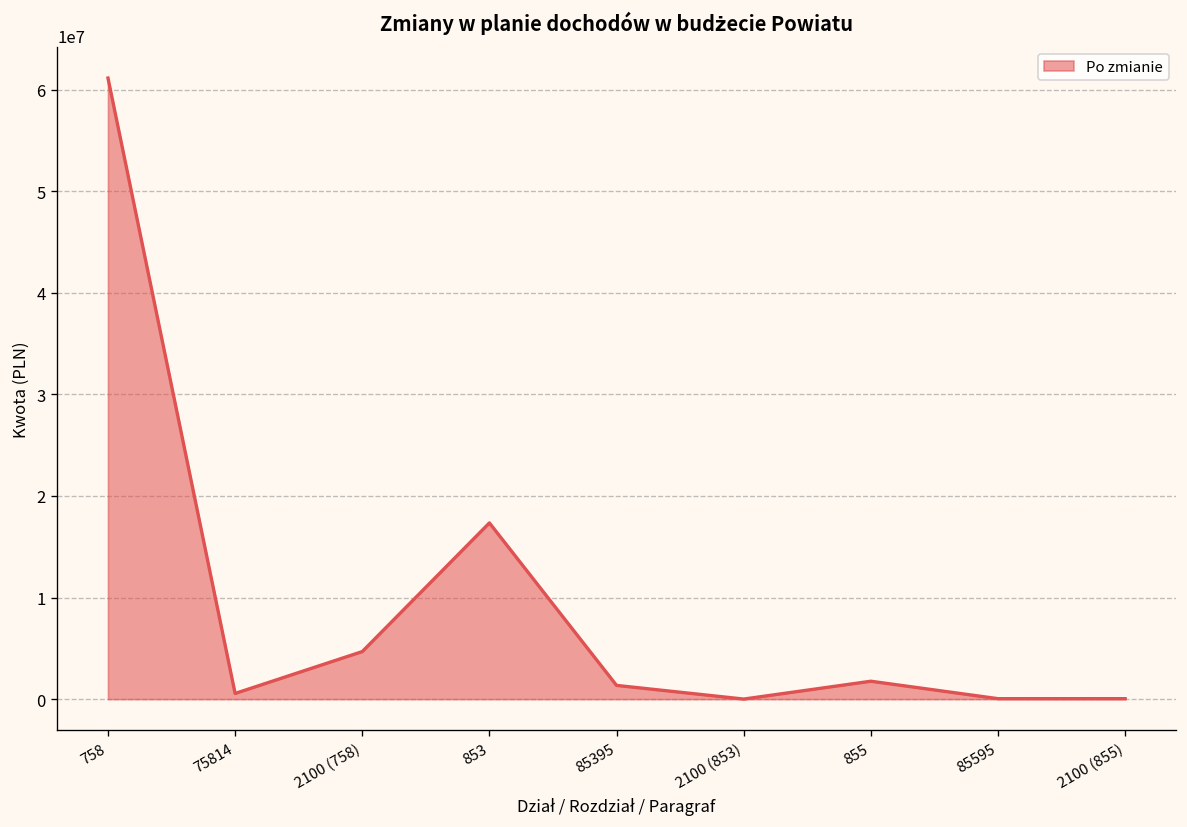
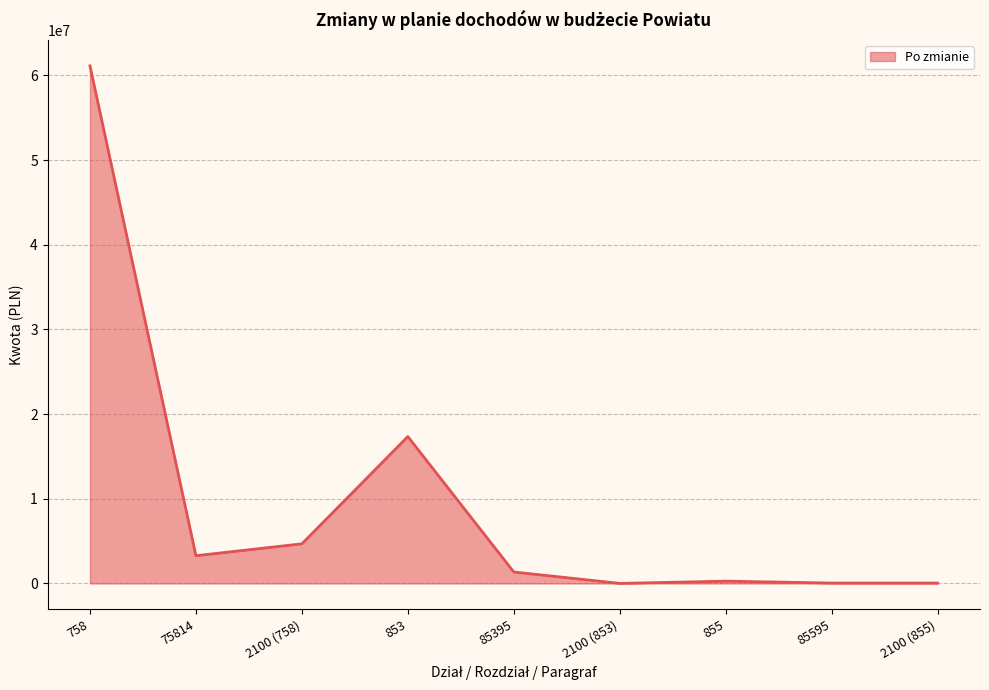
75814: 1000000 -> 3000000
855: 2000000 -> 0
